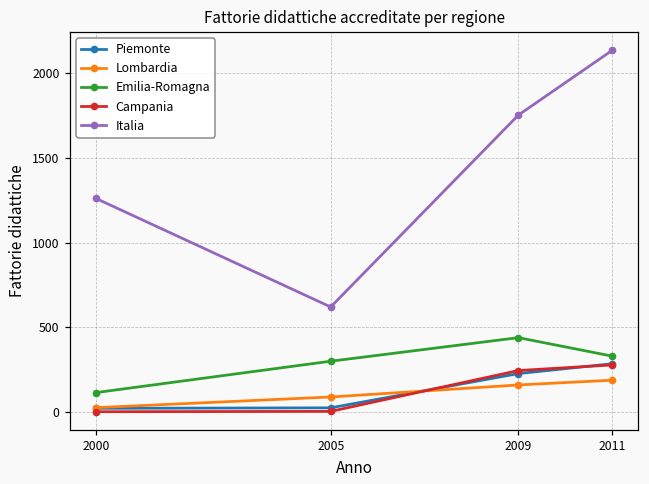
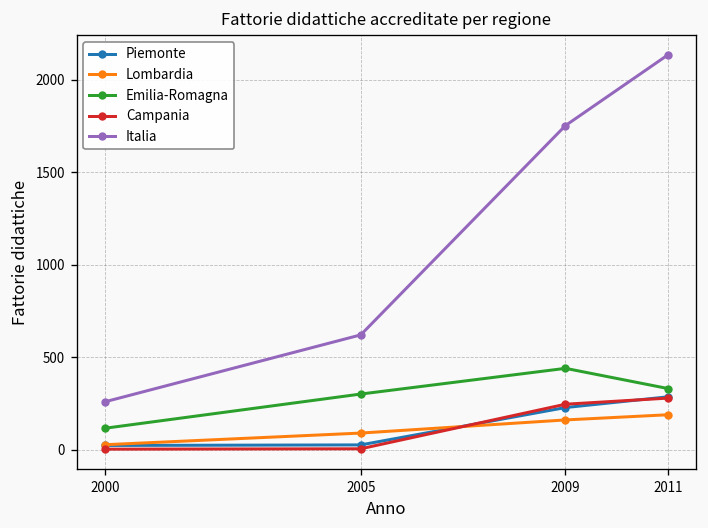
Italia, 2000: 1260 -> 260
